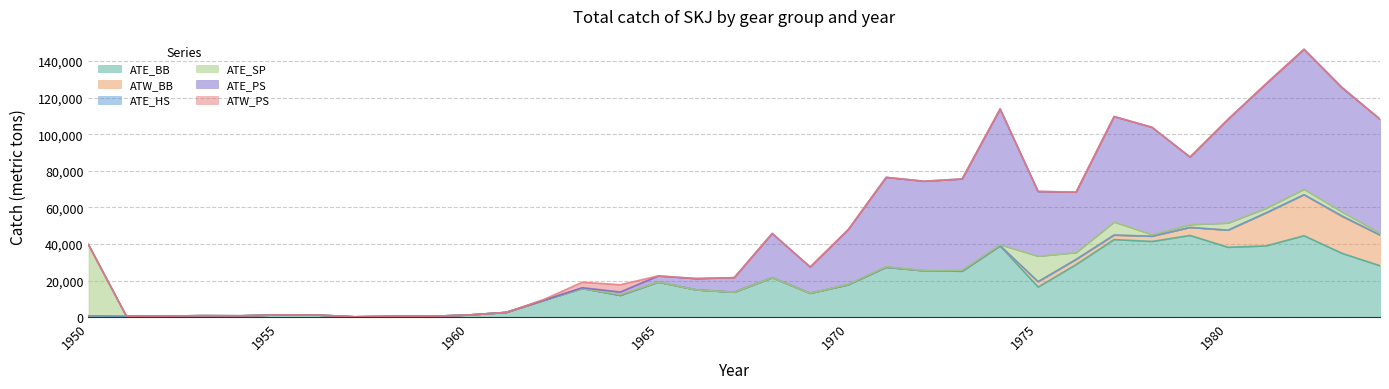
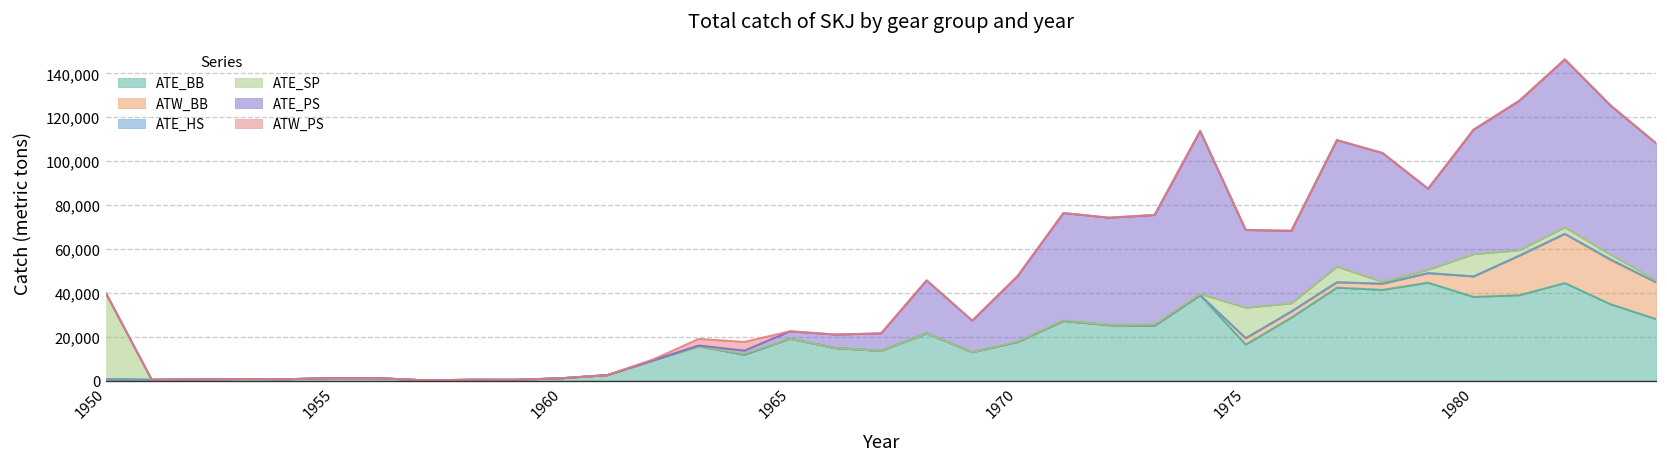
ATE_SP, 1980: 4,000 -> 10,000
